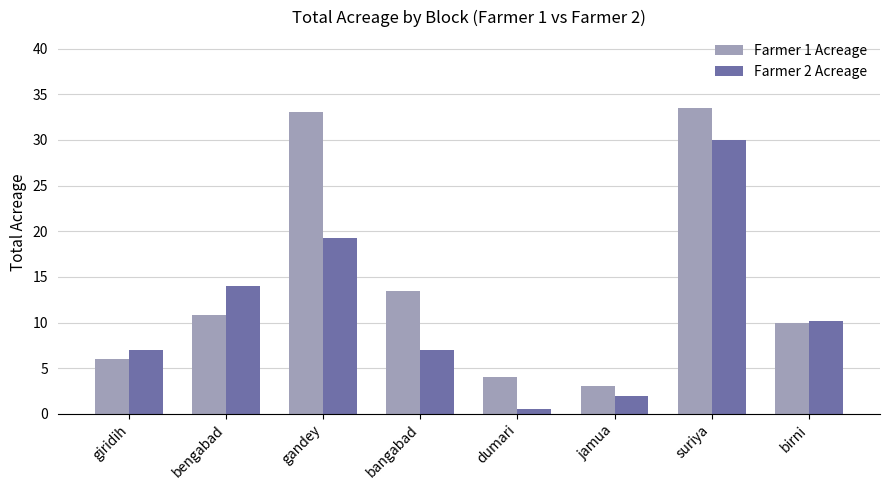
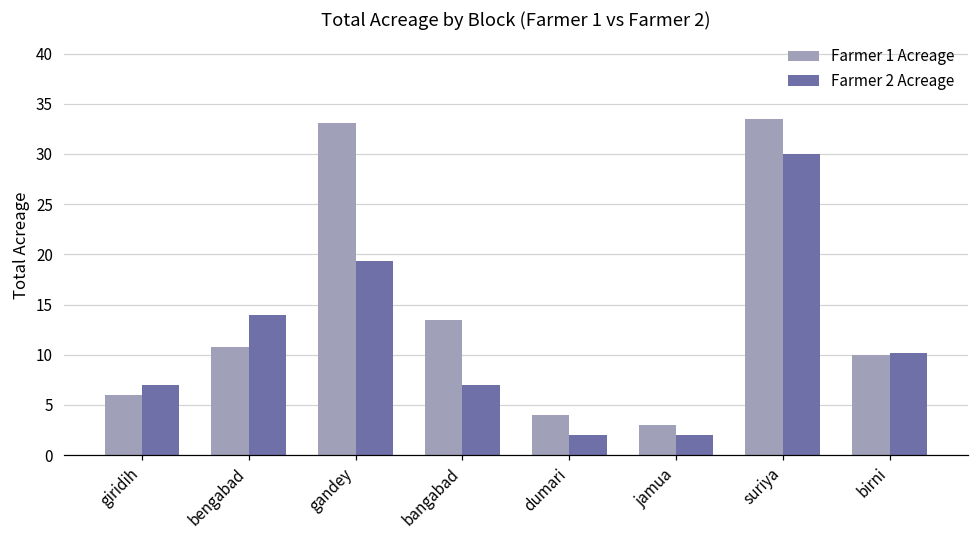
Farmer 2 Acreage, dumari: 1 -> 2
